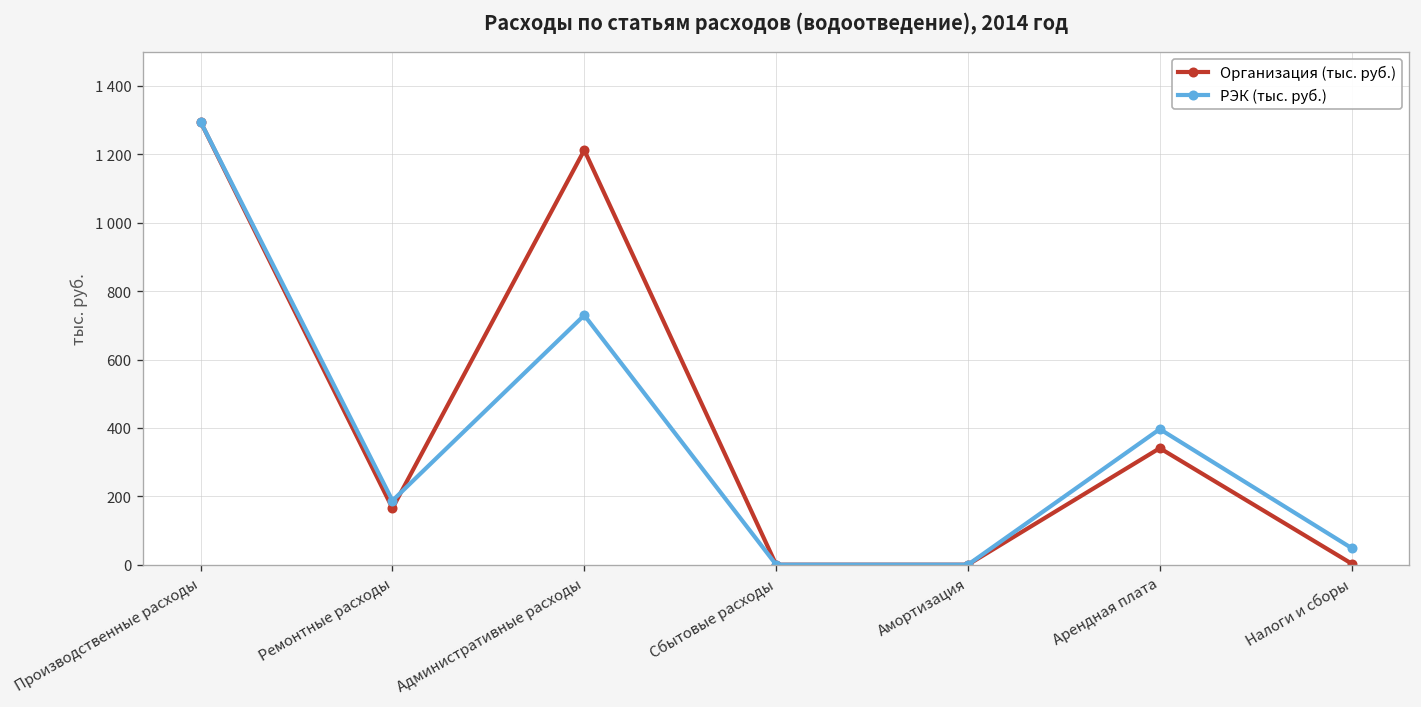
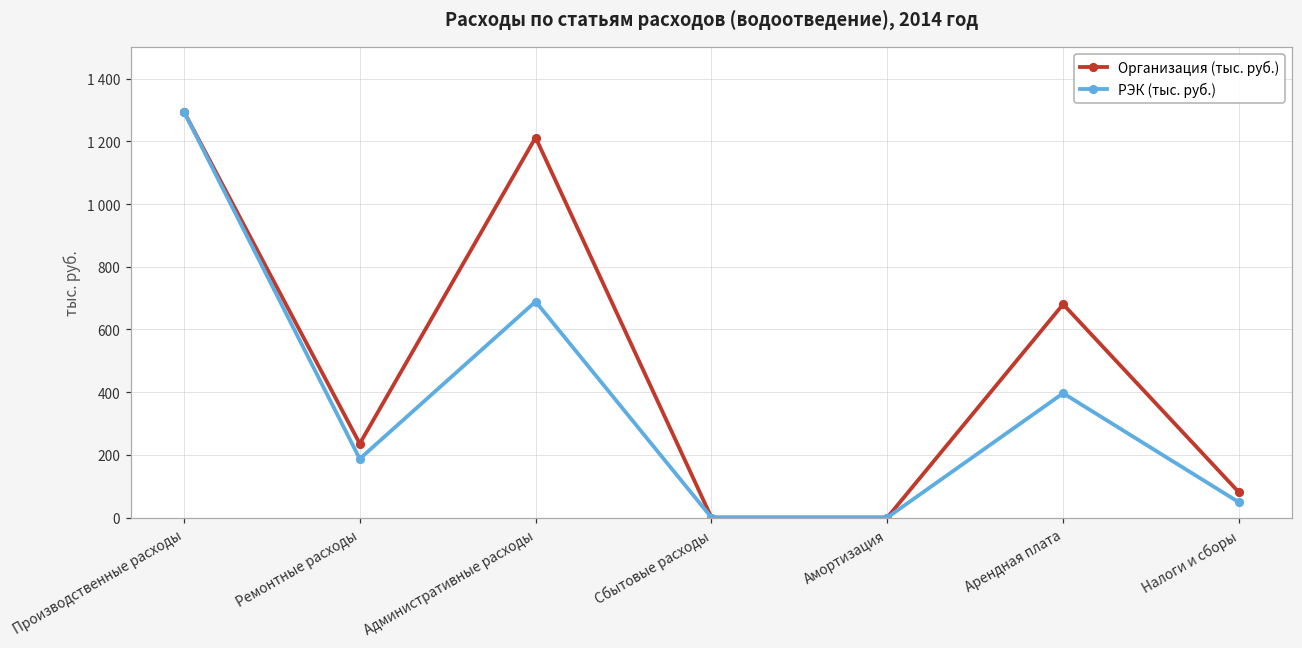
Организация (тыс. руб.), Ремонтные расходы: 170 -> 240
РЭК (тыс. руб.), Административные расходы: 730 -> 690
Организация (тыс. руб.), Арендная плата: 340 -> 680
Организация (тыс. руб.), Налоги и сборы: 0 -> 80
